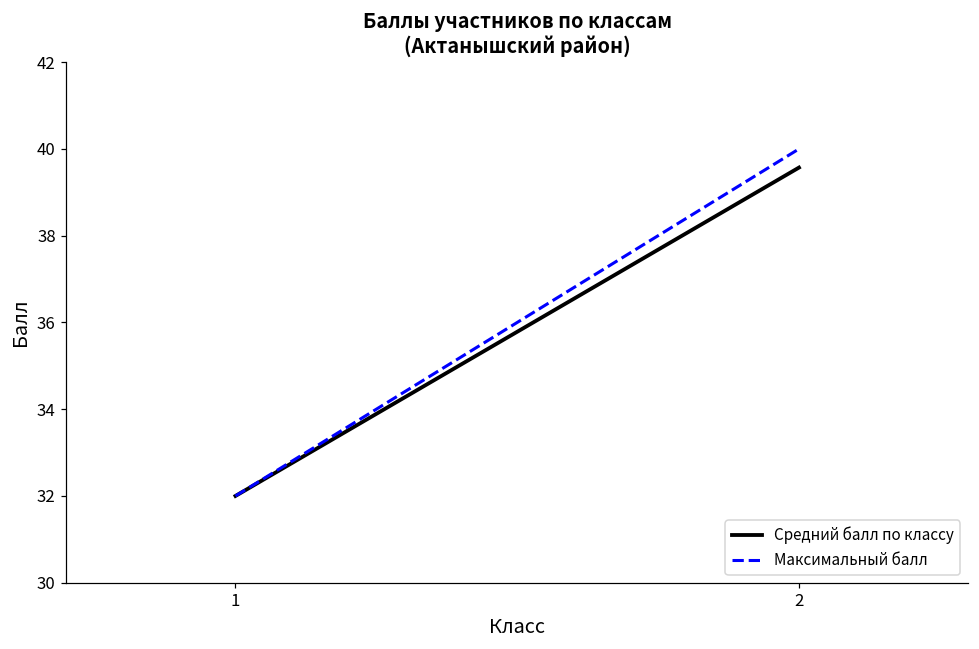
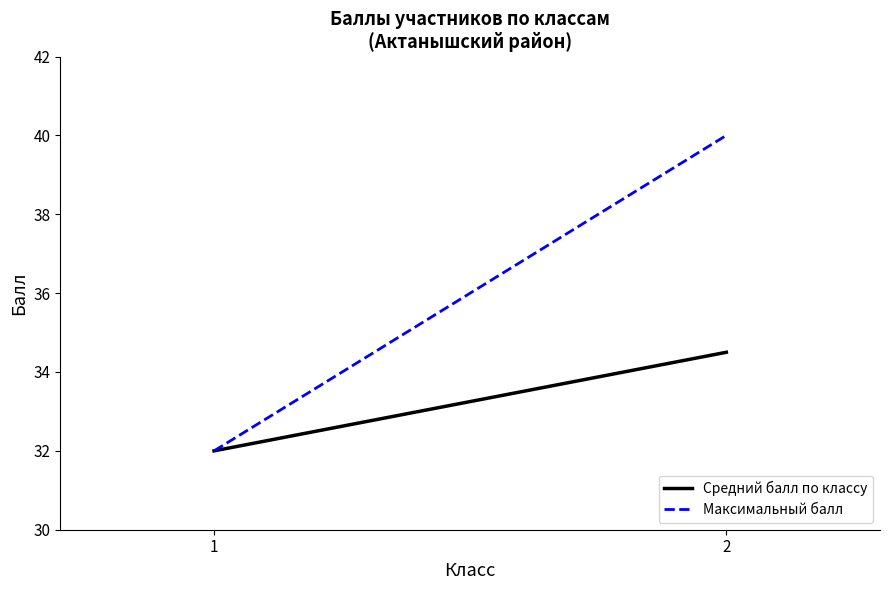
Средний балл по классу, 2: 39.6 -> 34.5
